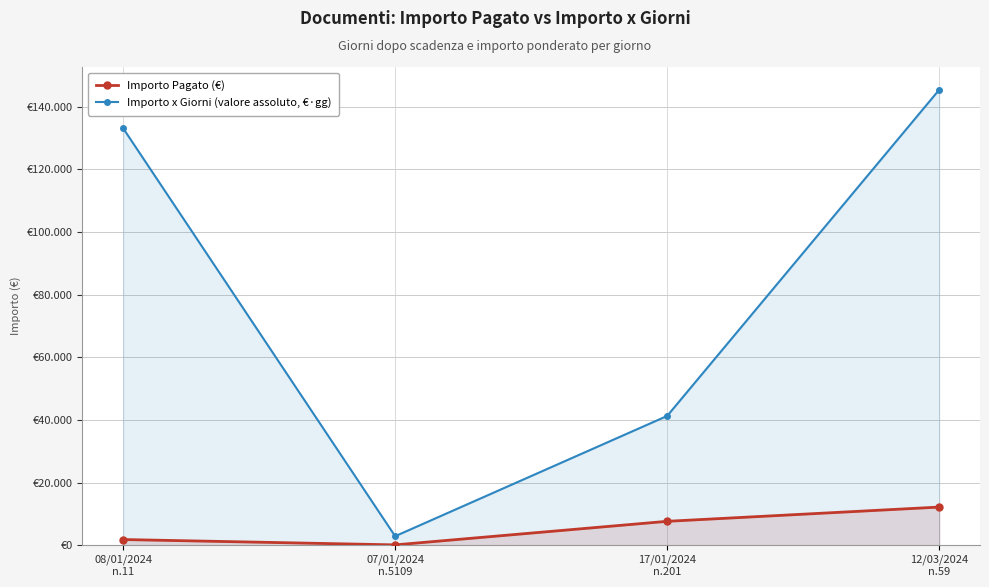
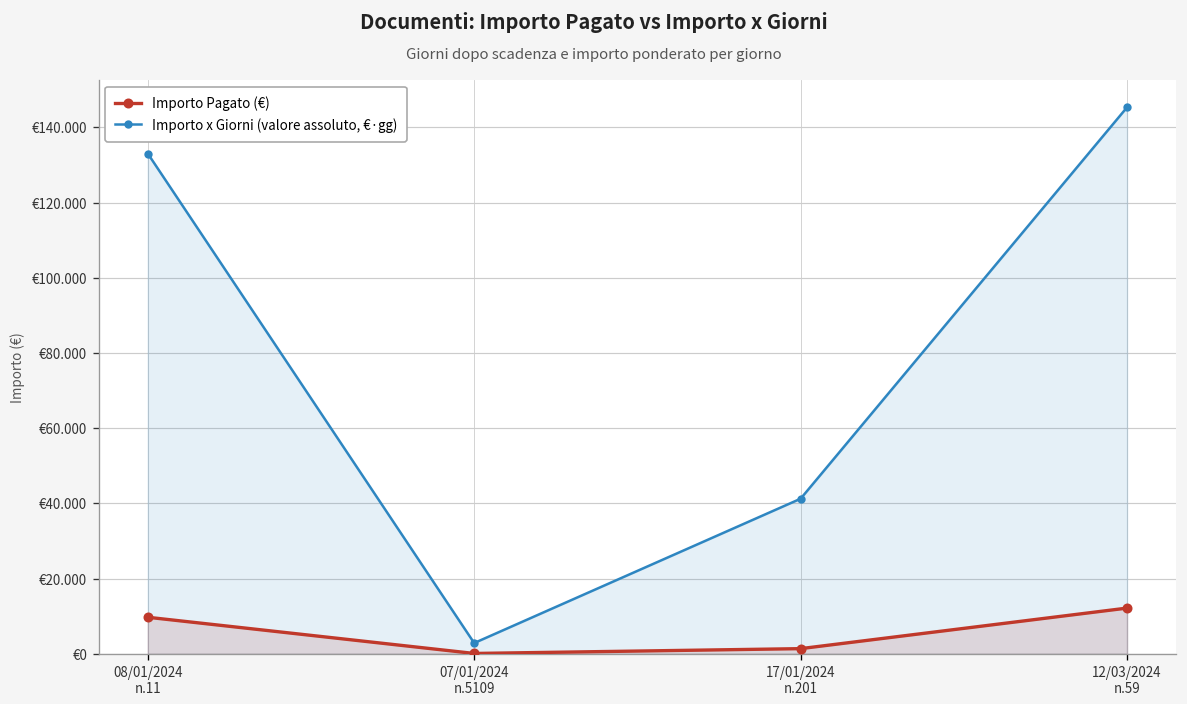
Importo Pagato (€), 08/01/2024 n.11: €2 -> €10
Importo Pagato (€), 17/01/2024 n.201: €8 -> €1
